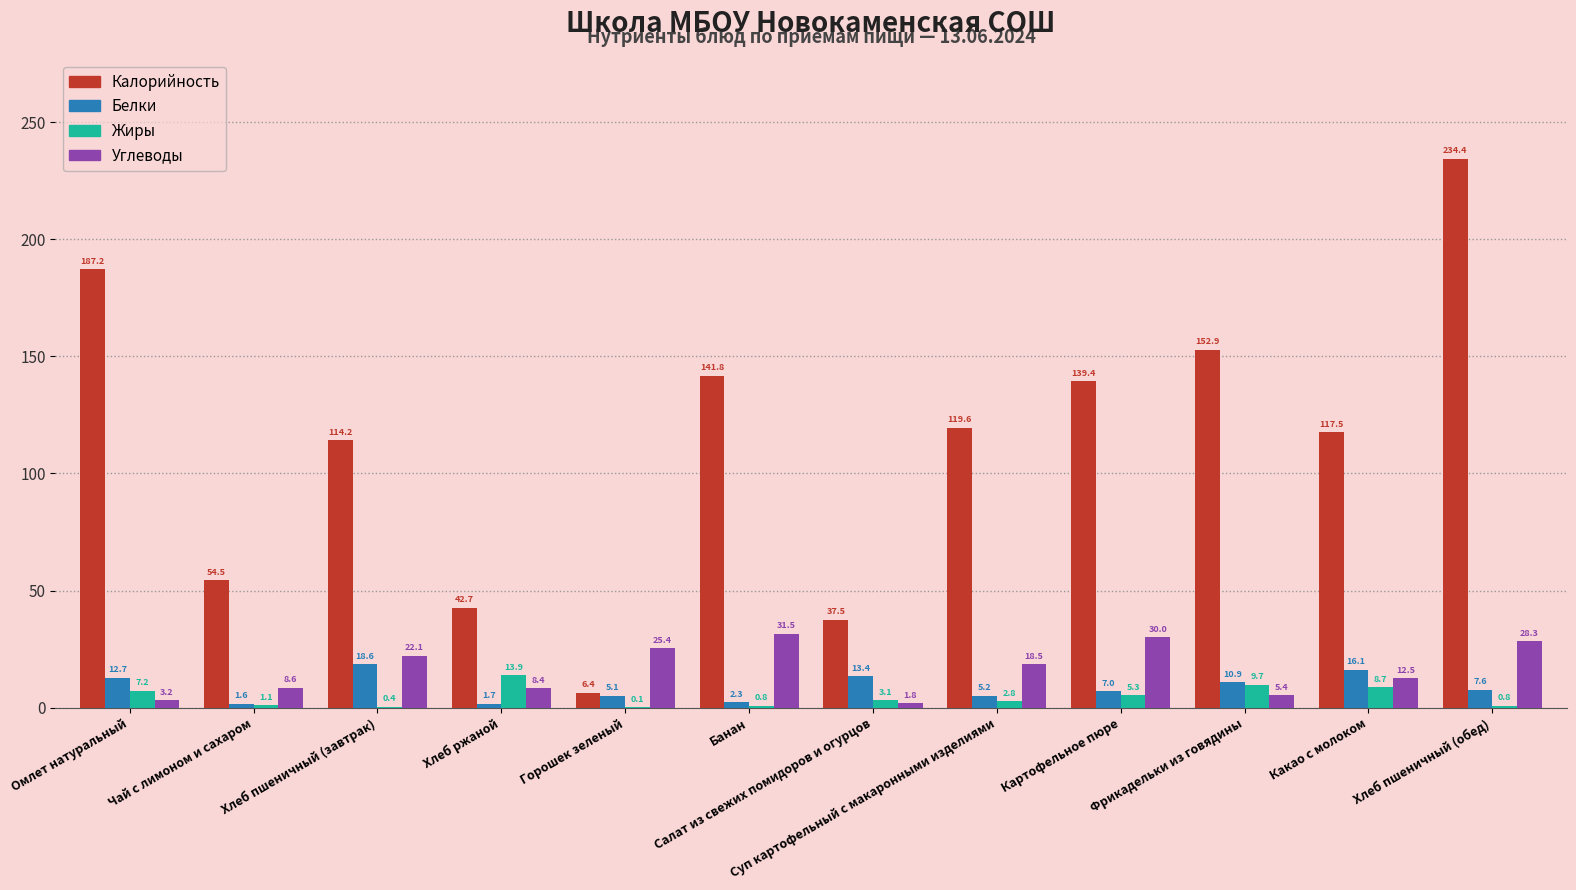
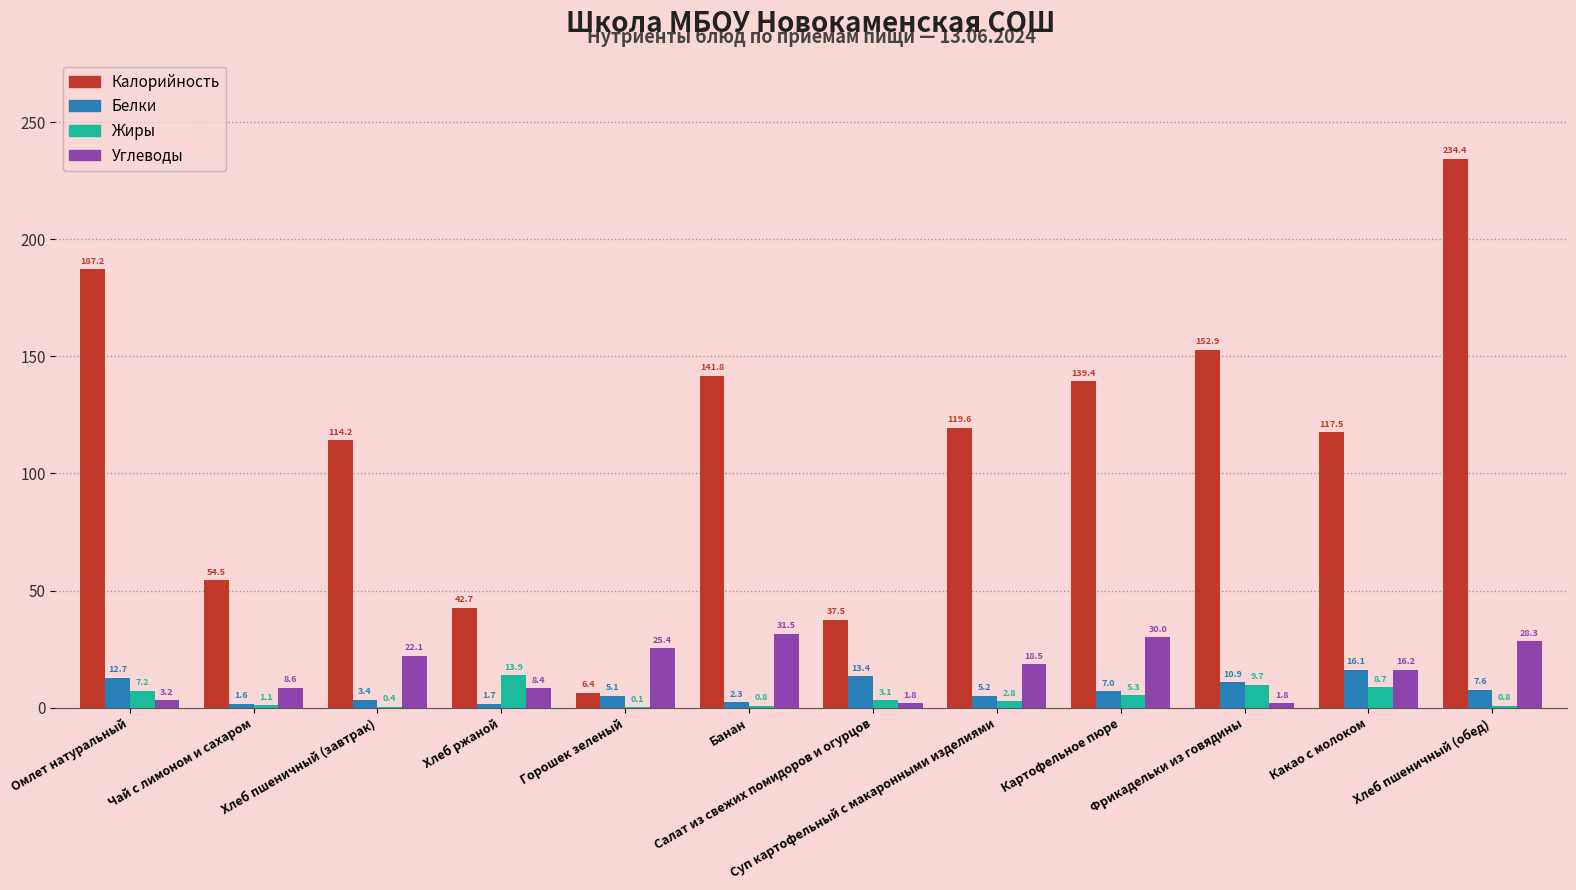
Белки, Хлеб пшеничный (завтрак): 18.6 -> 3.4
Углеводы, Фрикадельки из говядины: 5.4 -> 1.8
Углеводы, Какао с молоком: 12.5 -> 16.2
